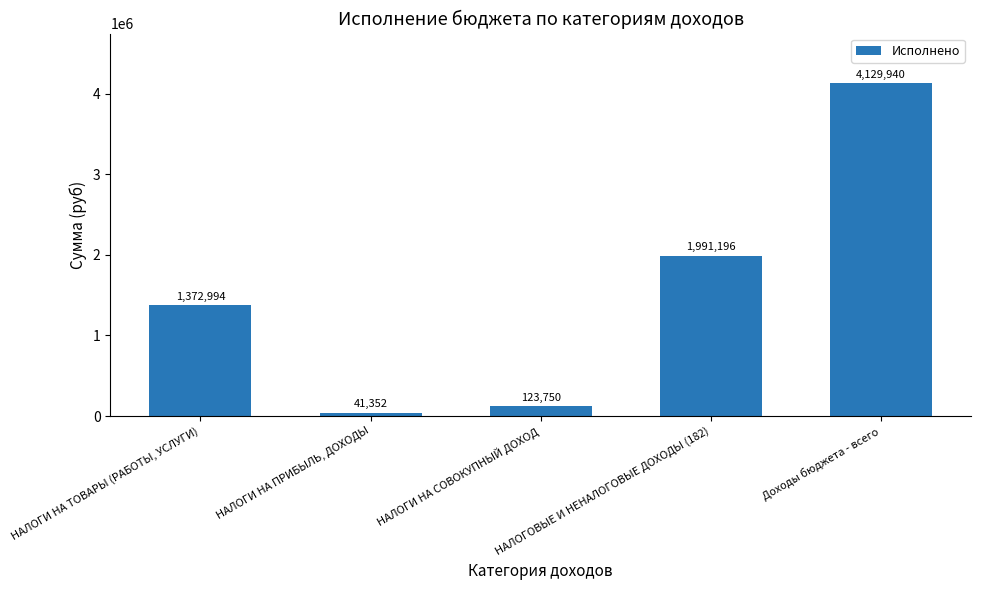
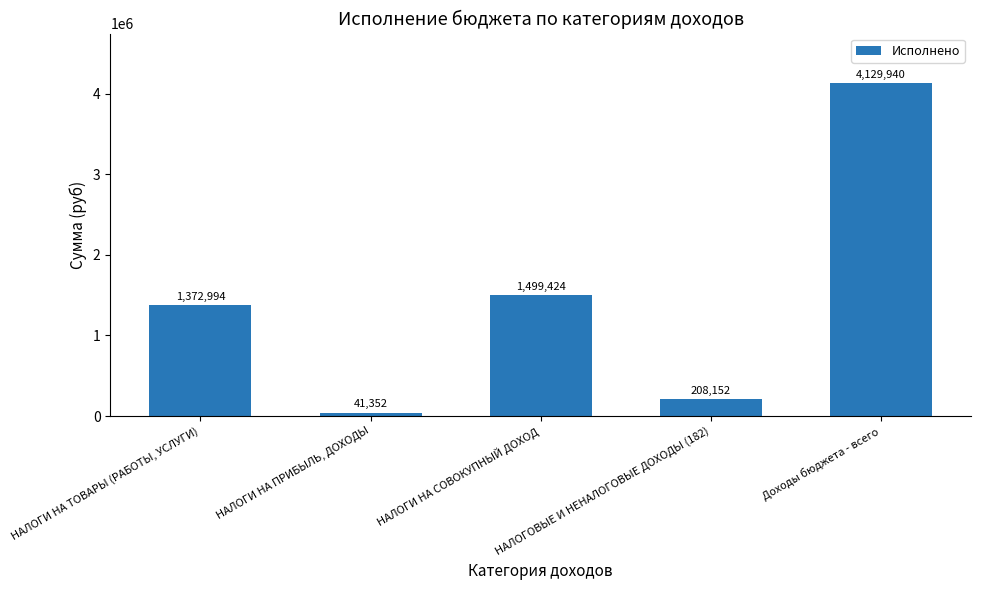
НАЛОГИ НА СОВОКУПНЫЙ ДОХОД: 123,750 -> 1,499,424
НАЛОГОВЫЕ И НЕНАЛОГОВЫЕ ДОХОДЫ (182): 1,991,196 -> 208,152
